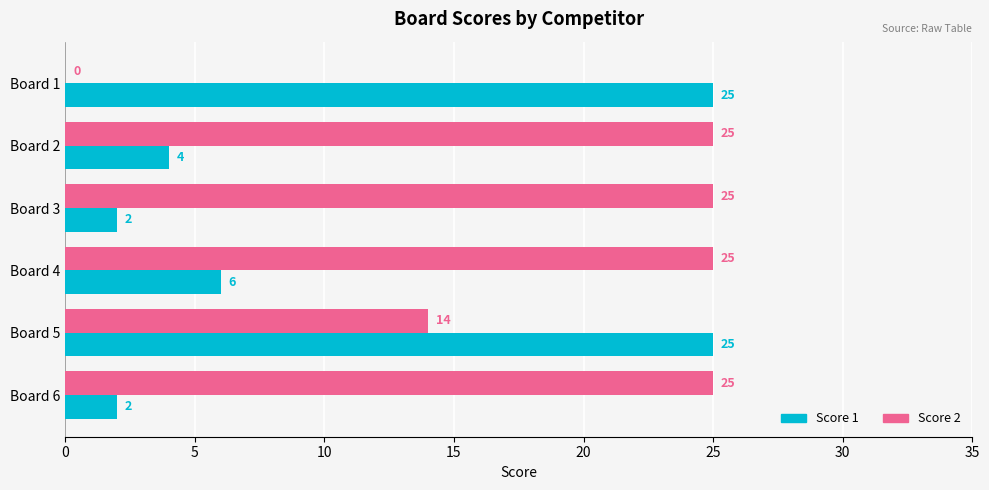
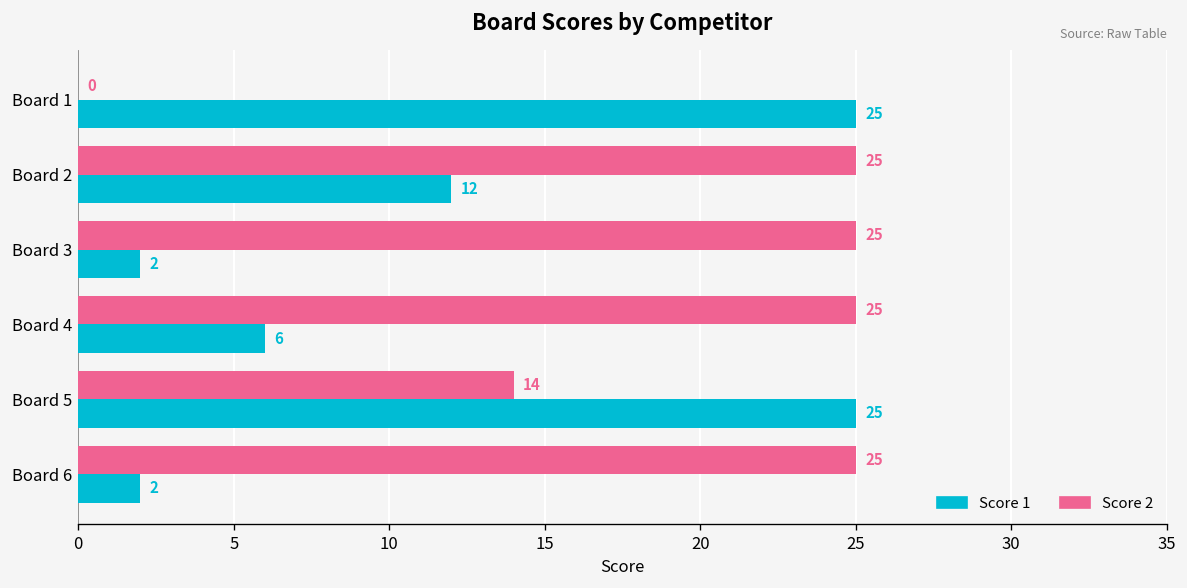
Score 1, Board 2: 4 -> 12
